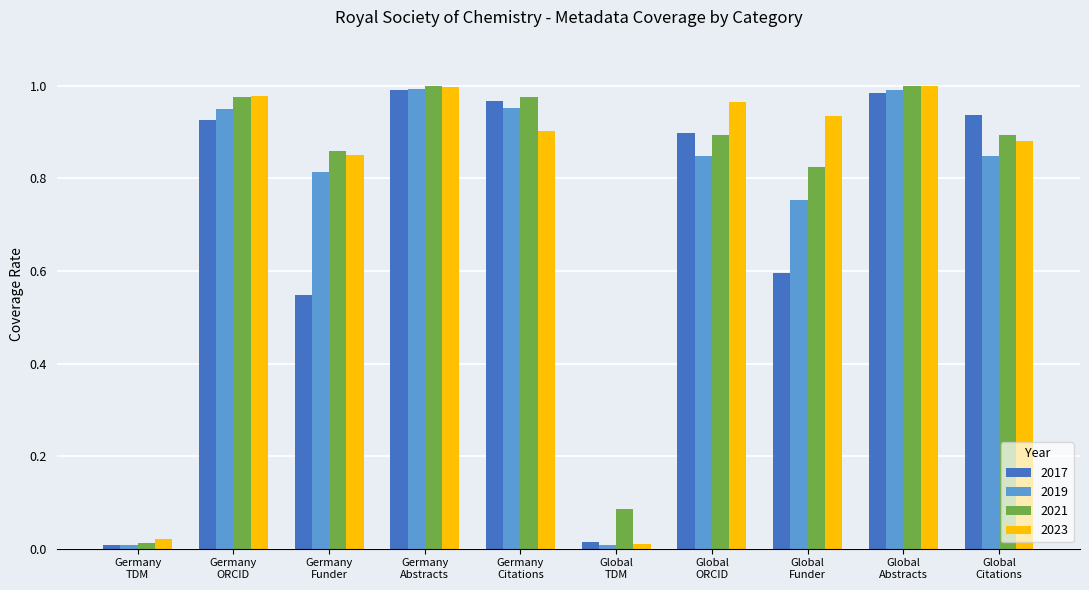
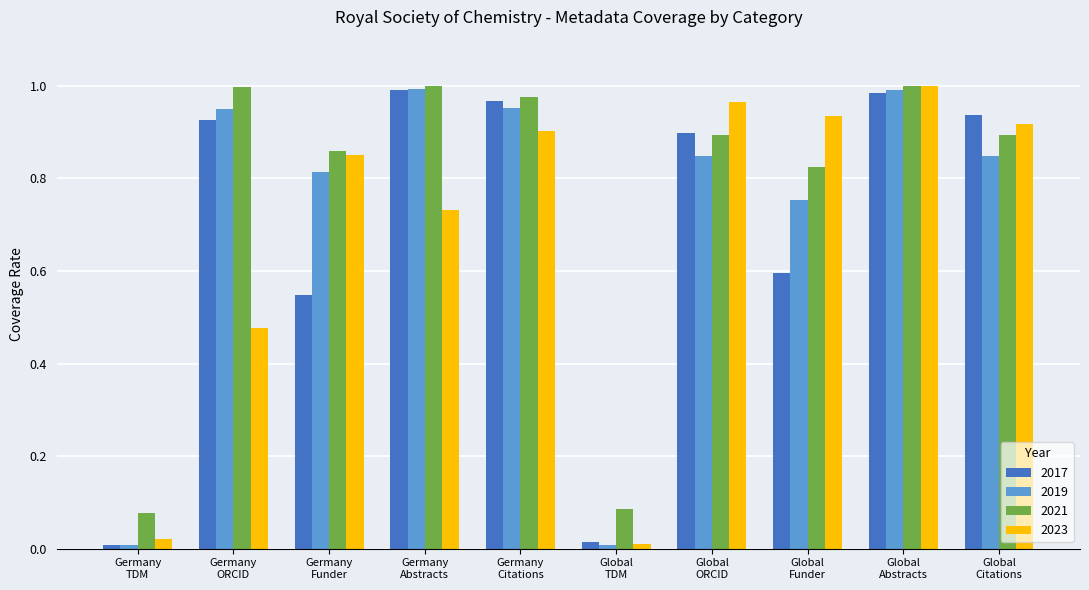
2021, Germany TDM: 0.01 -> 0.08
2021, Germany ORCID: 0.98 -> 1.00
2023, Germany ORCID: 0.98 -> 0.48
2023, Germany Abstracts: 1.00 -> 0.73
2023, Global Citations: 0.88 -> 0.92
